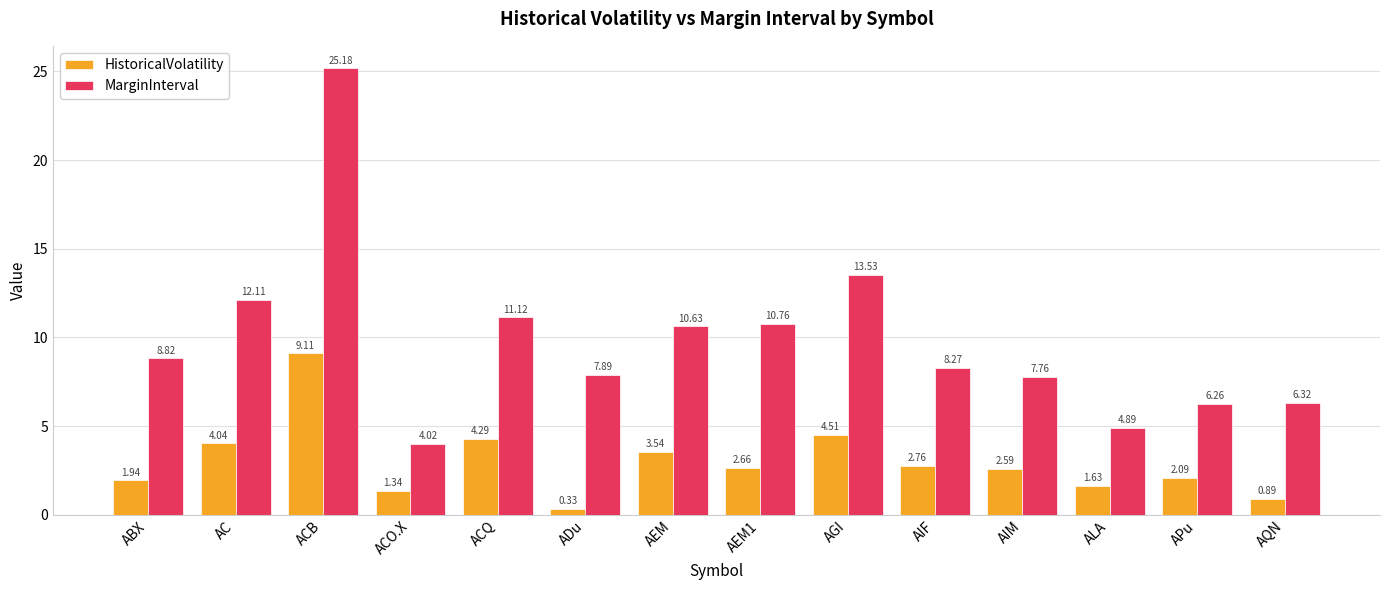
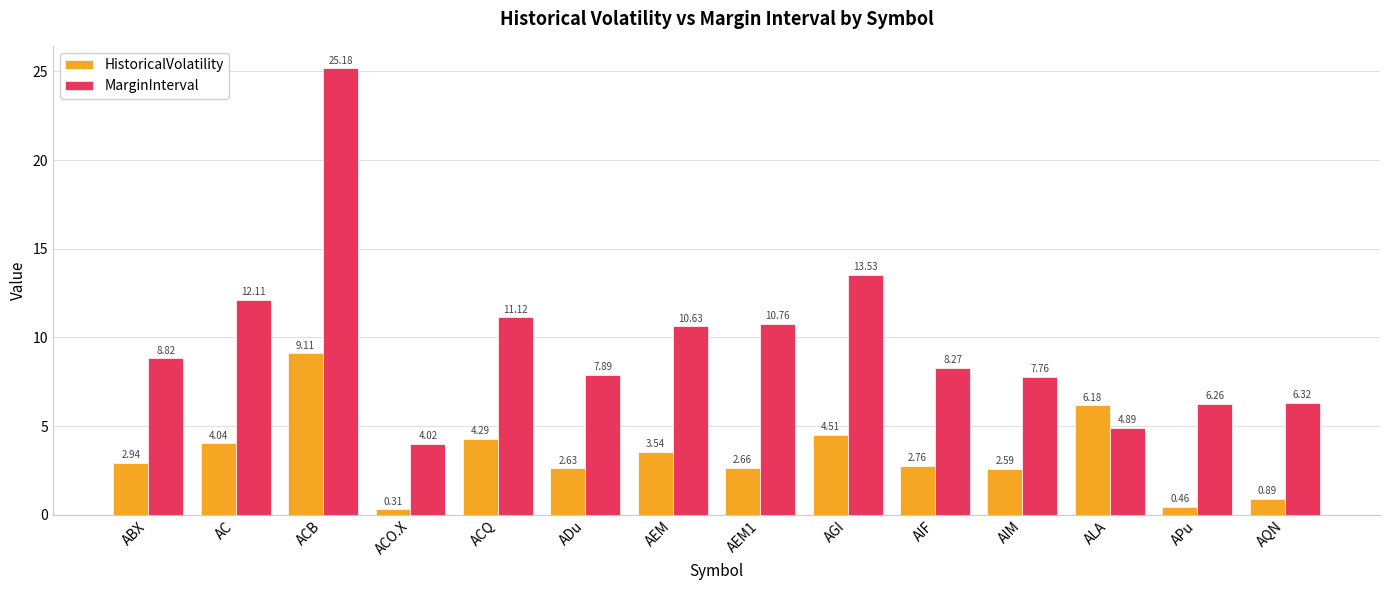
HistoricalVolatility, ABX: 1.94 -> 2.94
HistoricalVolatility, ACO.X: 1.34 -> 0.31
HistoricalVolatility, ADu: 0.33 -> 2.63
HistoricalVolatility, ALA: 1.63 -> 6.18
HistoricalVolatility, APu: 2.09 -> 0.46
